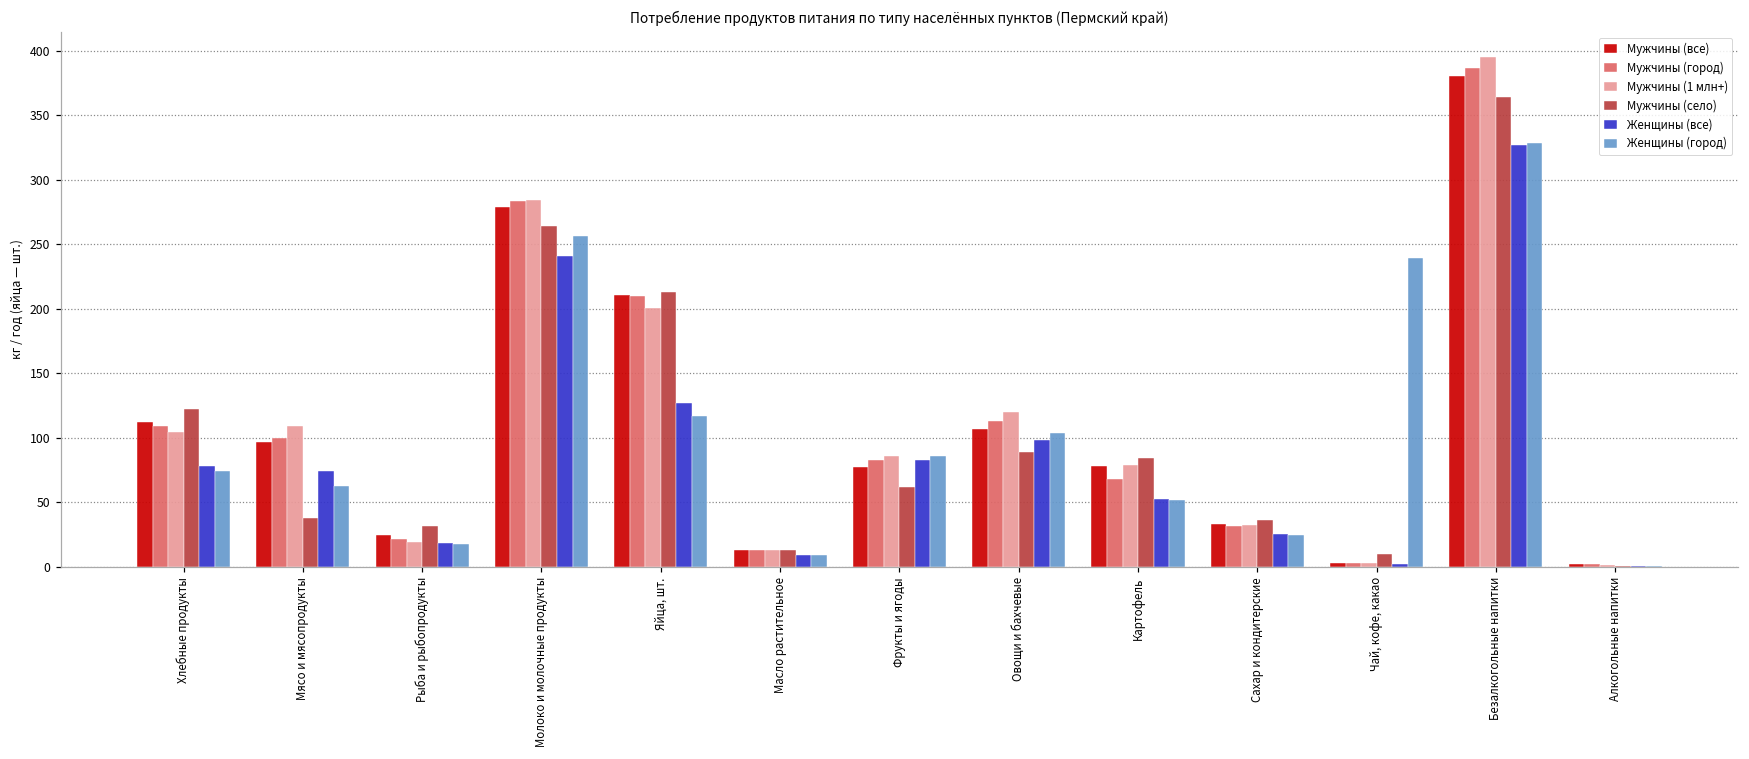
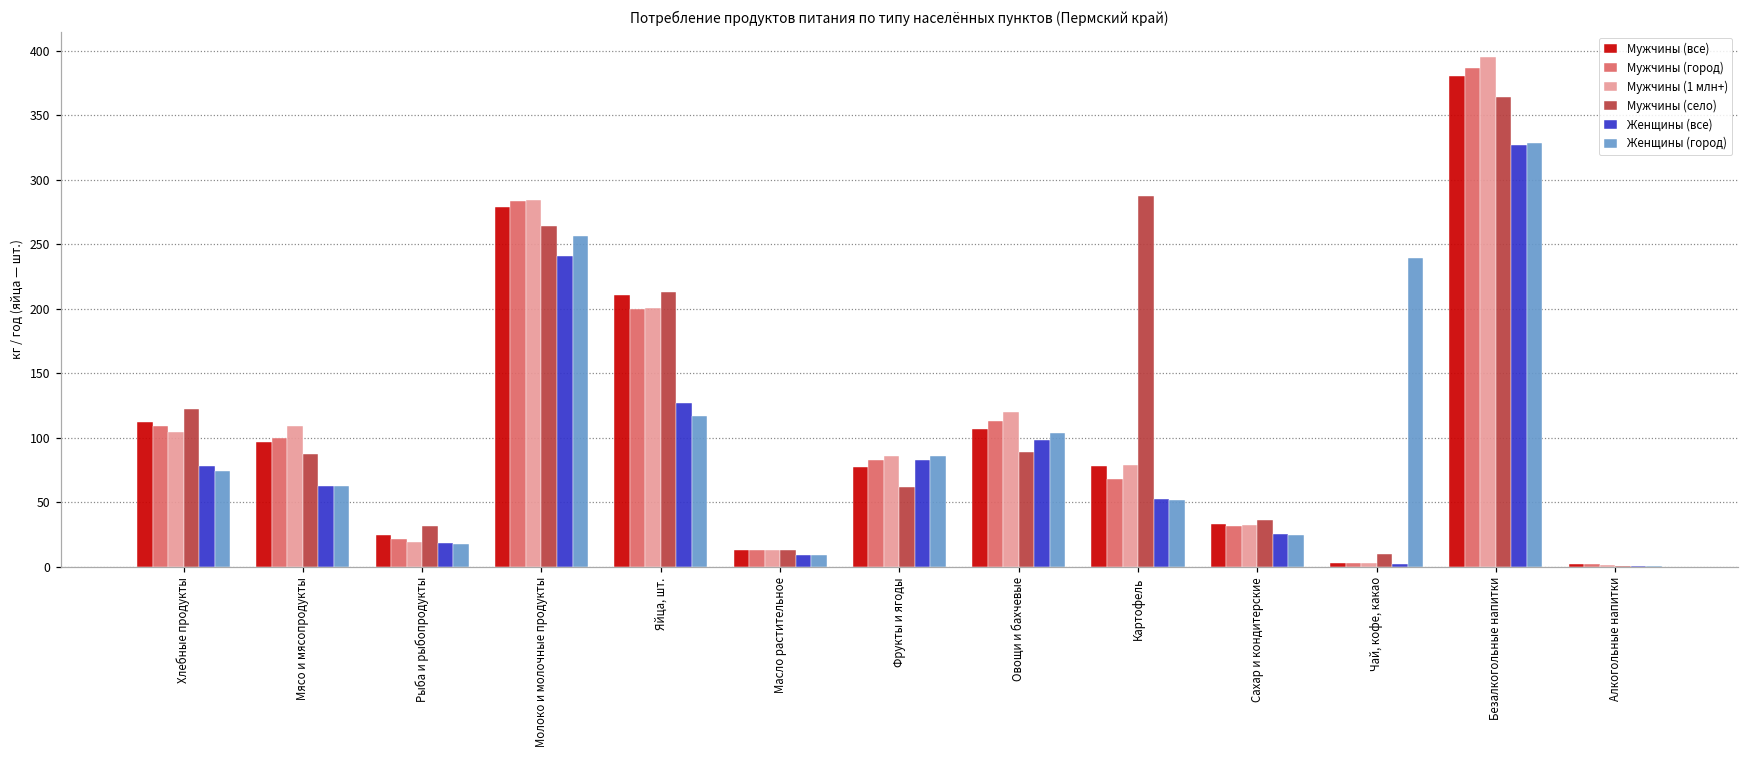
Мужчины (село), Мясо и мясопродукты: 38 -> 88
Женщины (все), Мясо и мясопродукты: 74 -> 62
Мужчины (город), Яйца, шт.: 209 -> 200
Мужчины (село), Картофель: 84 -> 287
